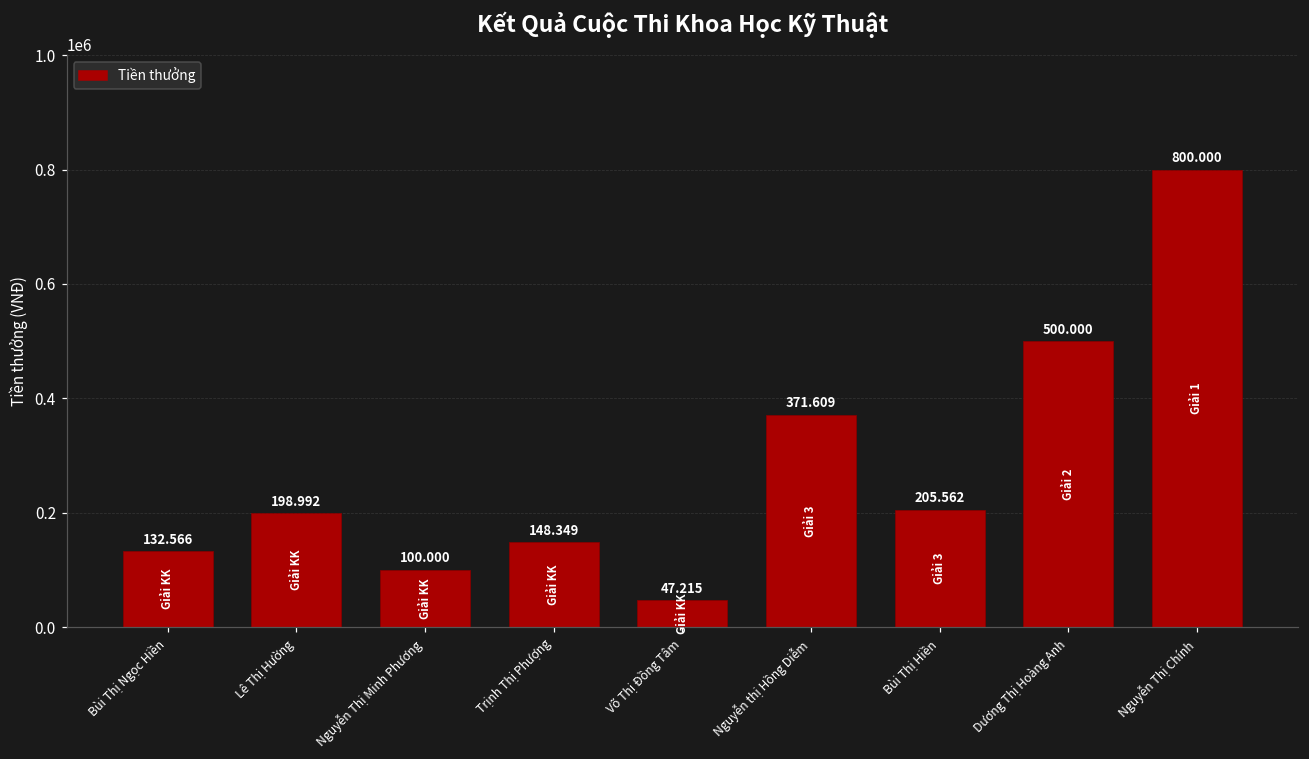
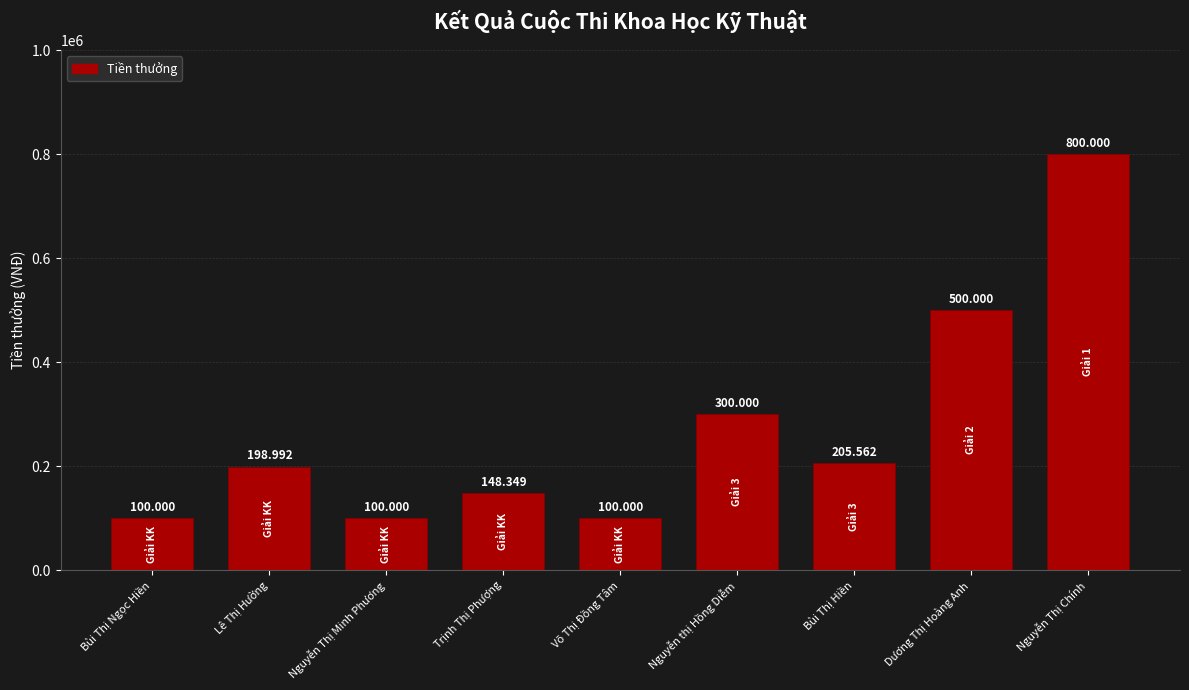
Bùi Thị Ngọc Hiền: 132.566 -> 100.000
Võ Thị Đồng Tâm: 47.215 -> 100.000
Nguyễn thị Hồng Diễm: 371.609 -> 300.000
